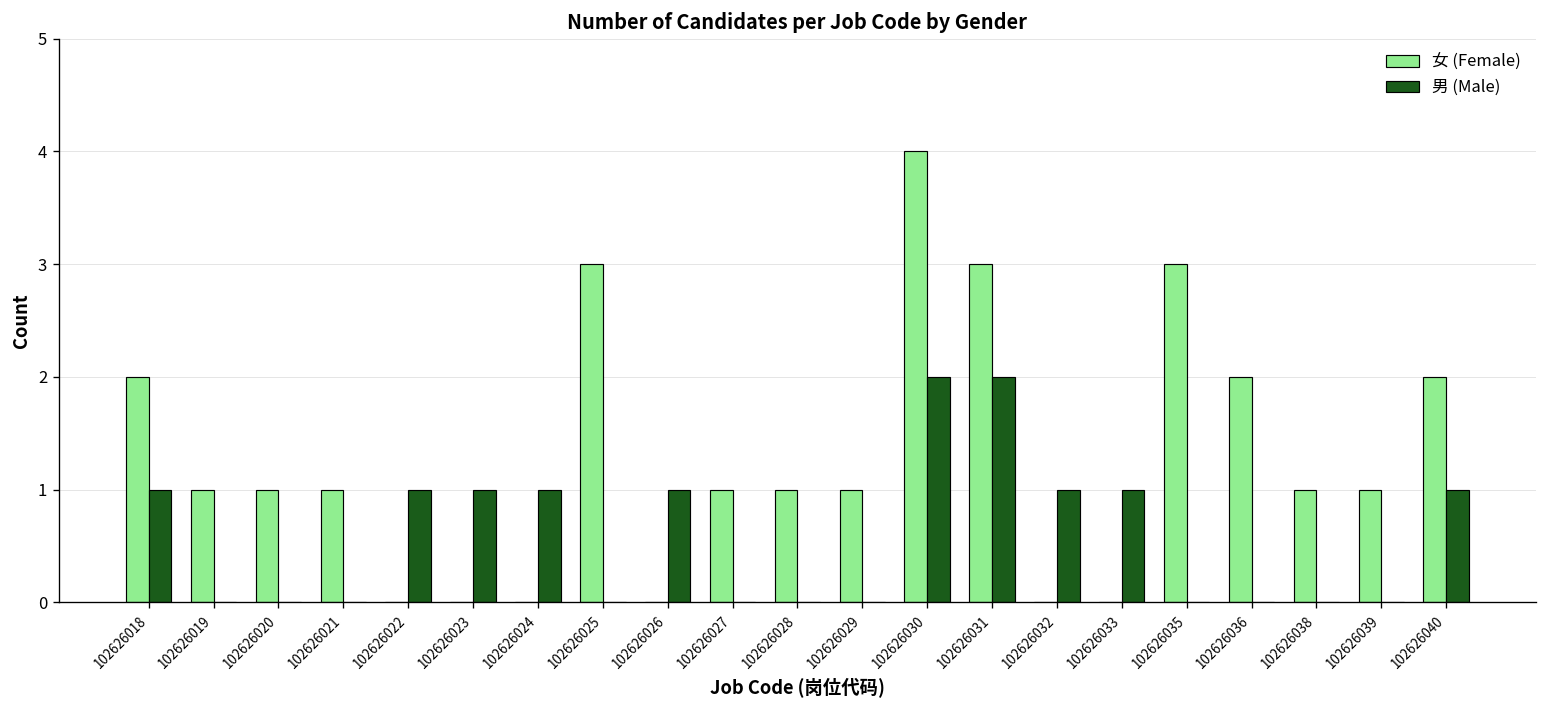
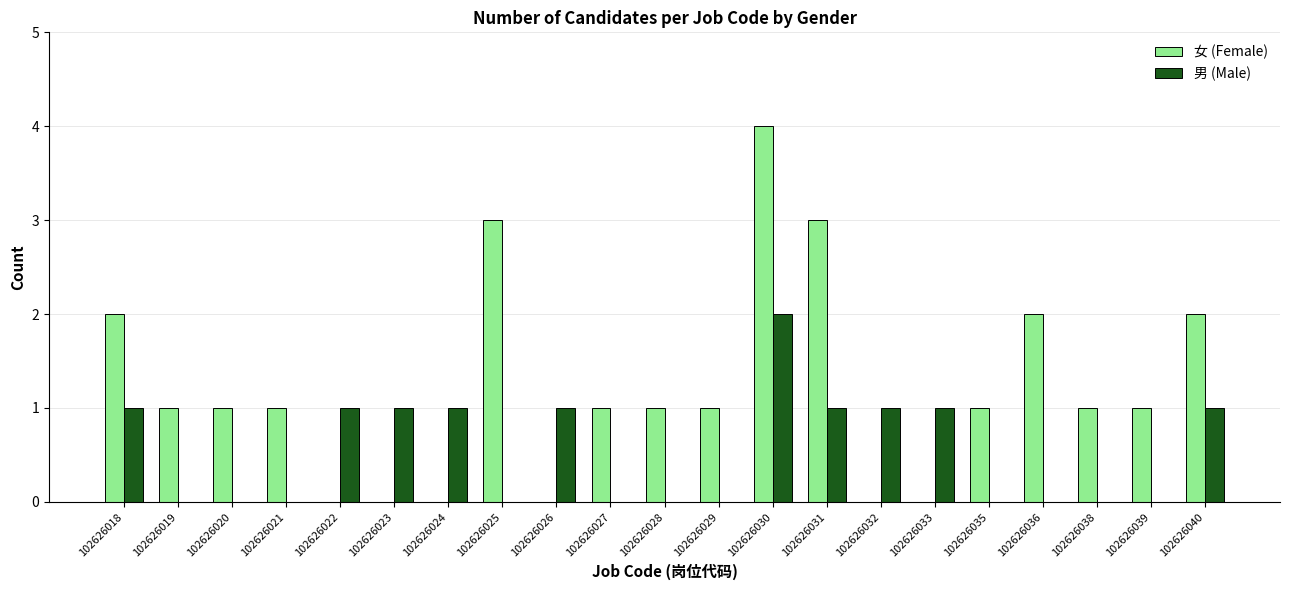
男 (Male), 102626031: 2 -> 1
女 (Female), 102626035: 3 -> 1
